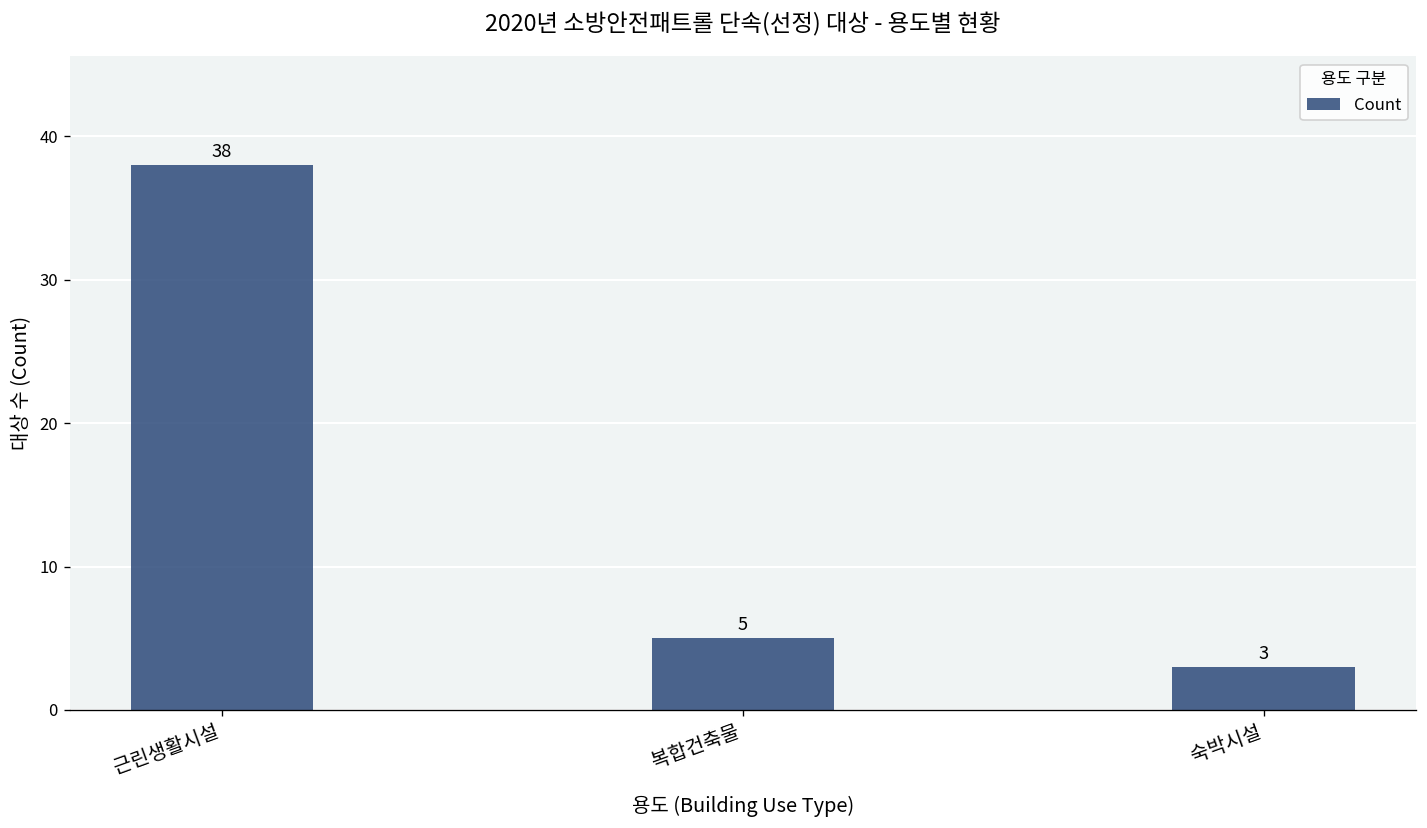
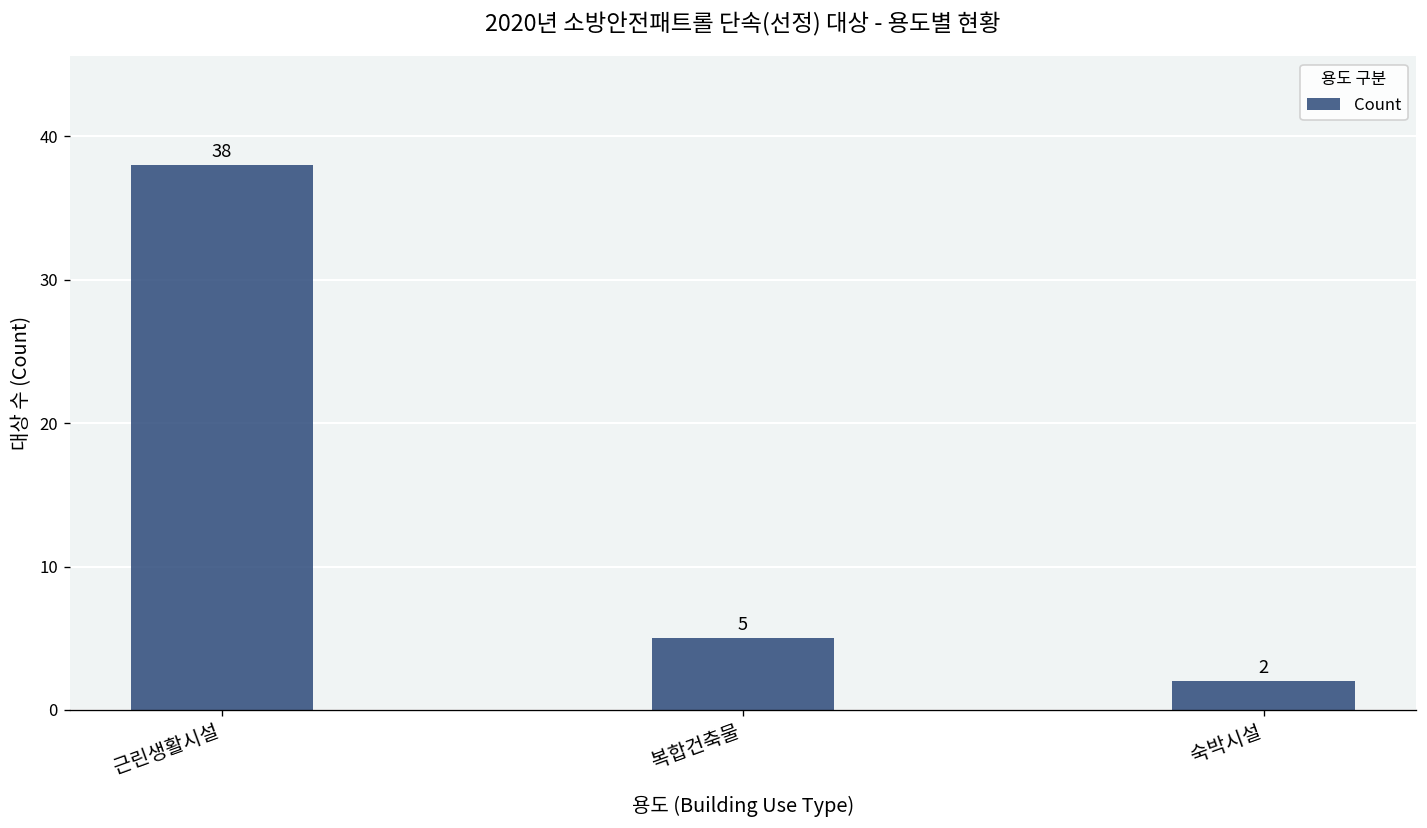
숙박시설: 3 -> 2
